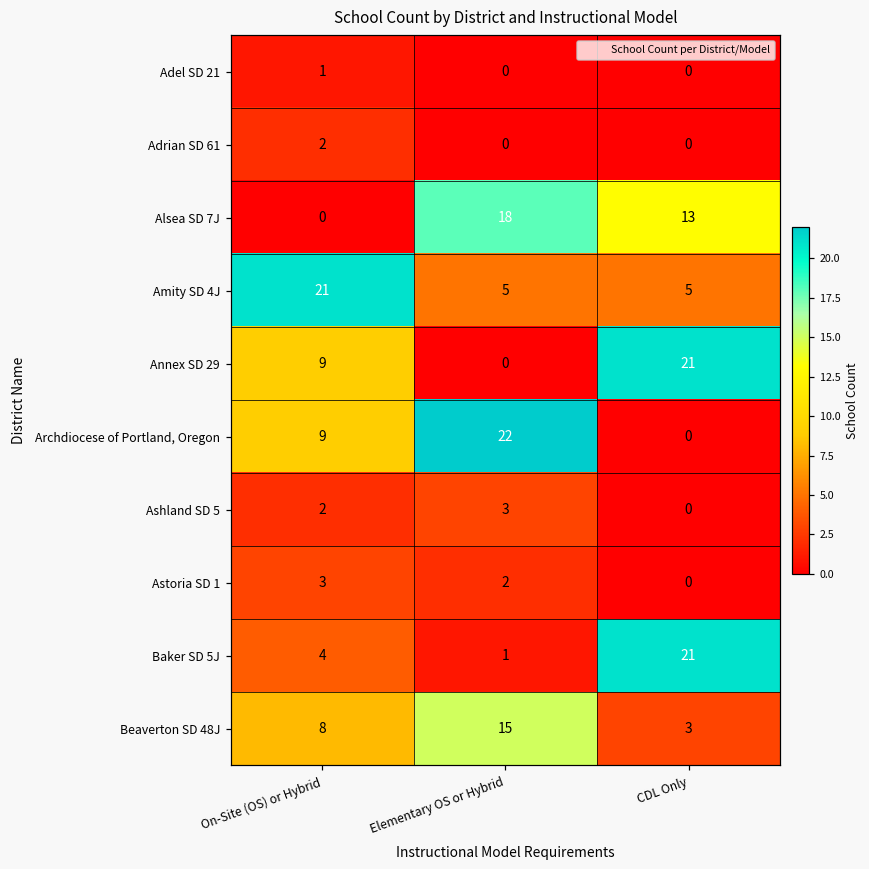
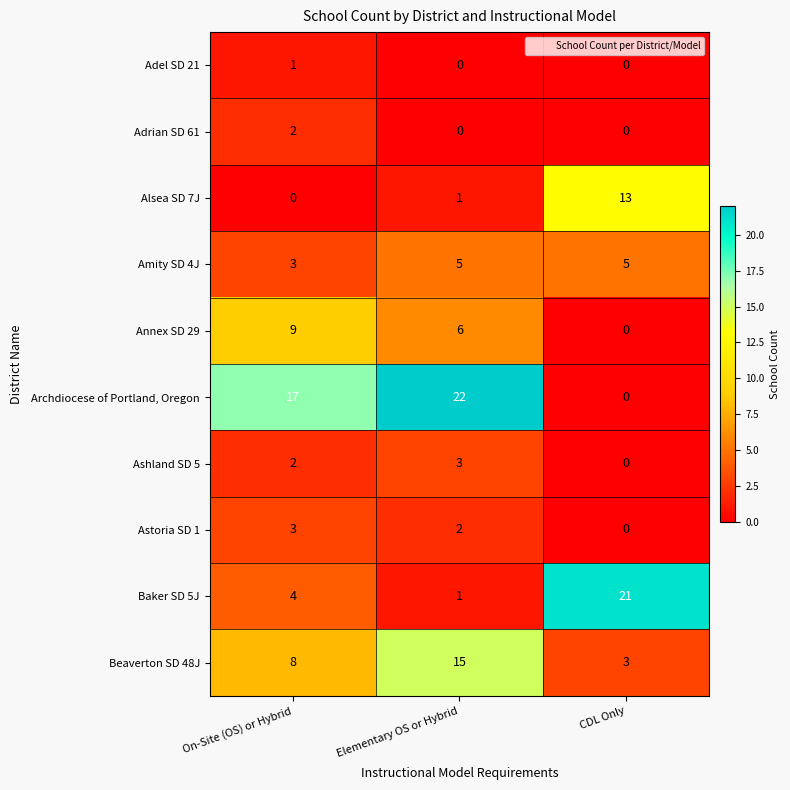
Alsea SD 7J, Elementary OS or Hybrid: 18 -> 1
Amity SD 4J, On-Site (OS) or Hybrid: 21 -> 3
Annex SD 29, Elementary OS or Hybrid: 0 -> 6
Annex SD 29, CDL Only: 21 -> 0
Archdiocese of Portland, Oregon, On-Site (OS) or Hybrid: 9 -> 17
